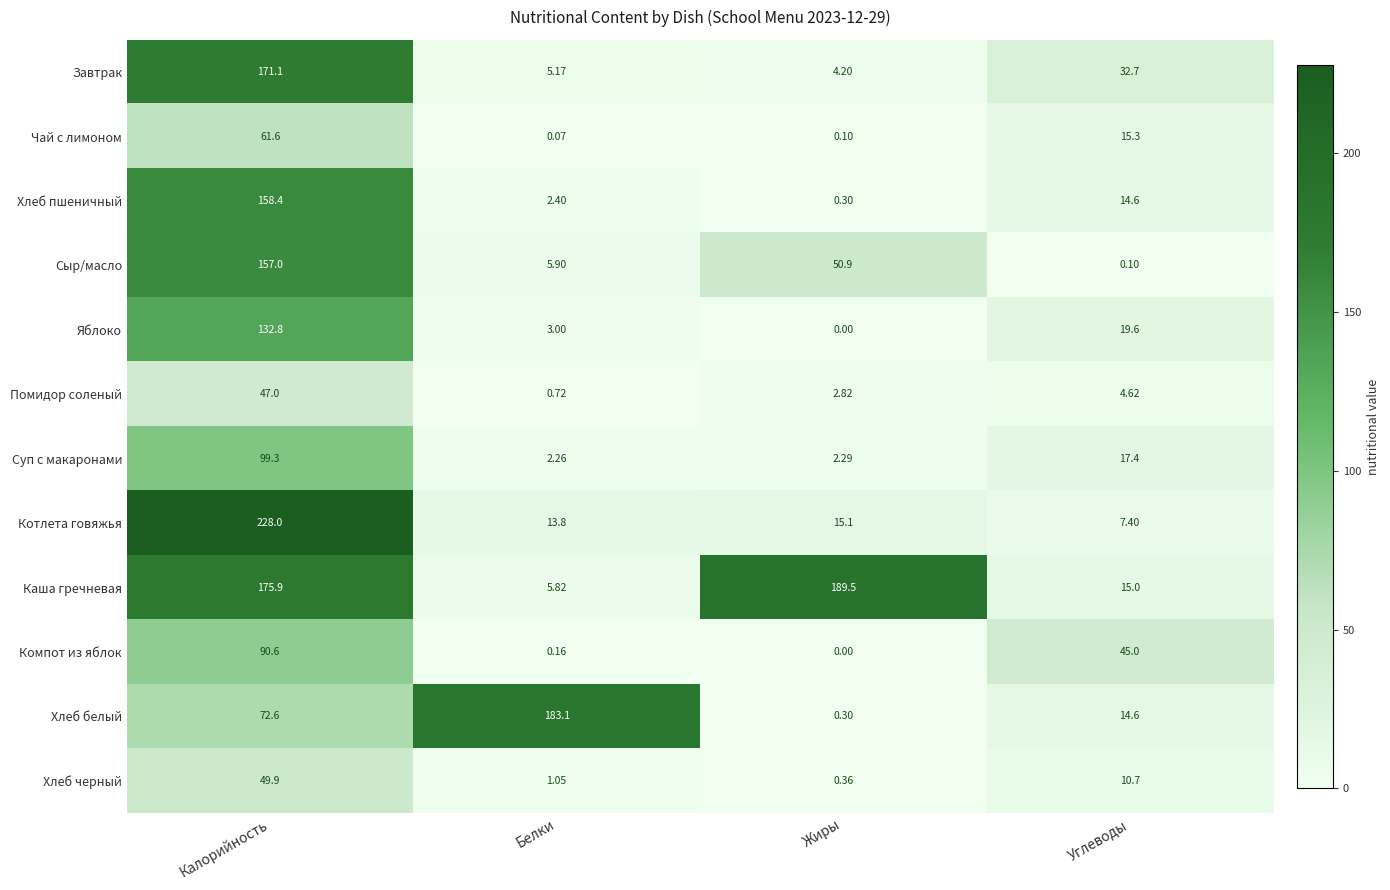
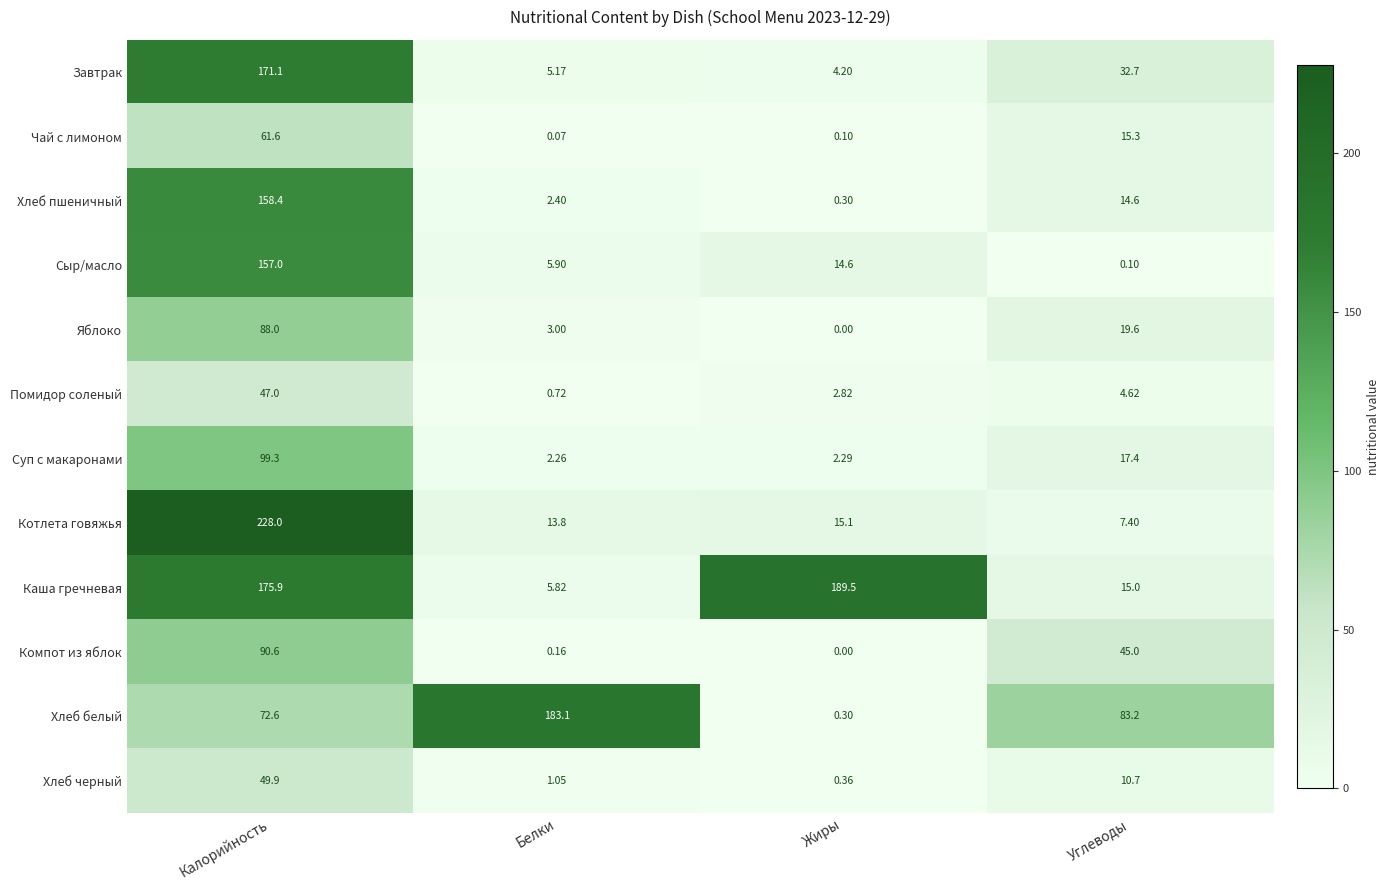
Сыр/масло, Жиры: 50.9 -> 14.6
Яблоко, Калорийность: 132.8 -> 88.0
Хлеб белый, Углеводы: 14.6 -> 83.2
